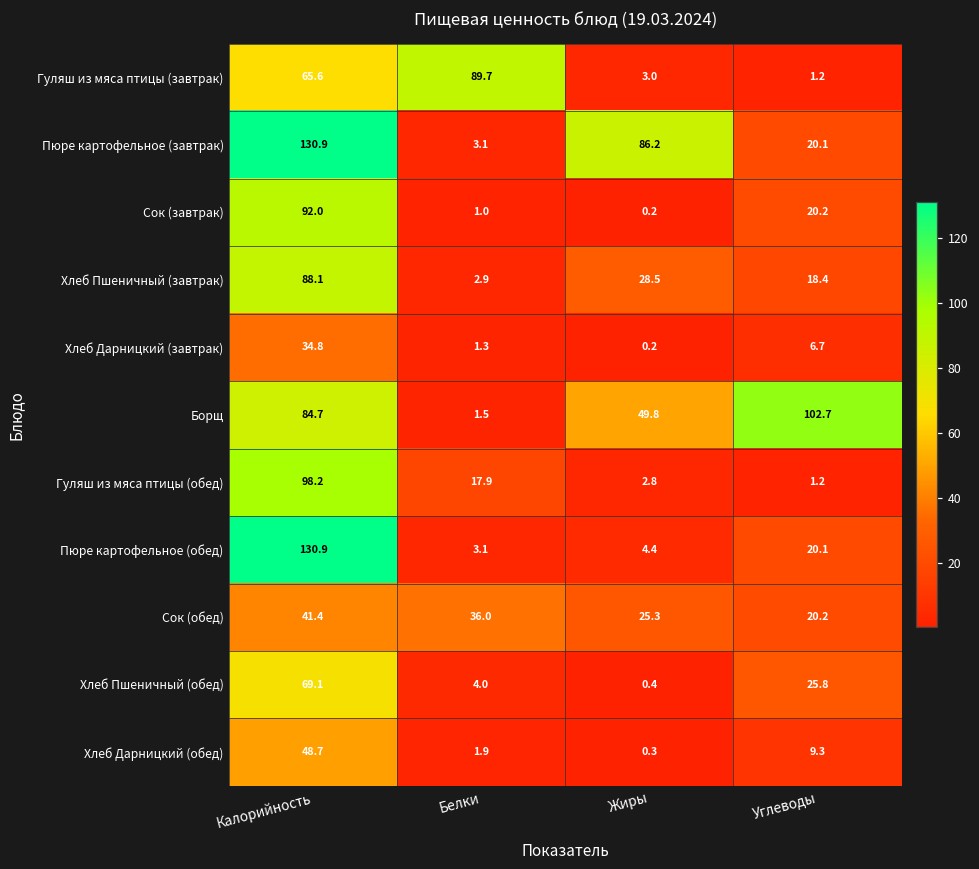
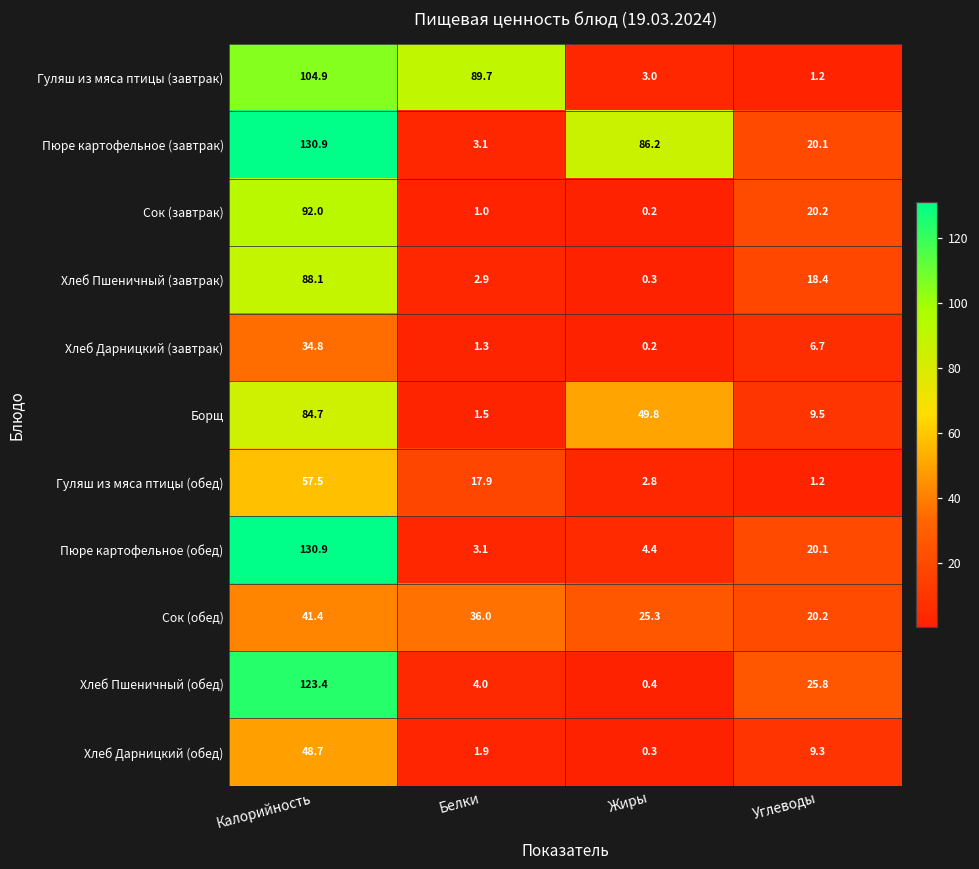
Гуляш из мяса птицы (завтрак), Калорийность: 65.6 -> 104.9
Хлеб Пшеничный (завтрак), Жиры: 28.5 -> 0.3
Борщ, Углеводы: 102.7 -> 9.5
Гуляш из мяса птицы (обед), Калорийность: 98.2 -> 57.5
Хлеб Пшеничный (обед), Калорийность: 69.1 -> 123.4
